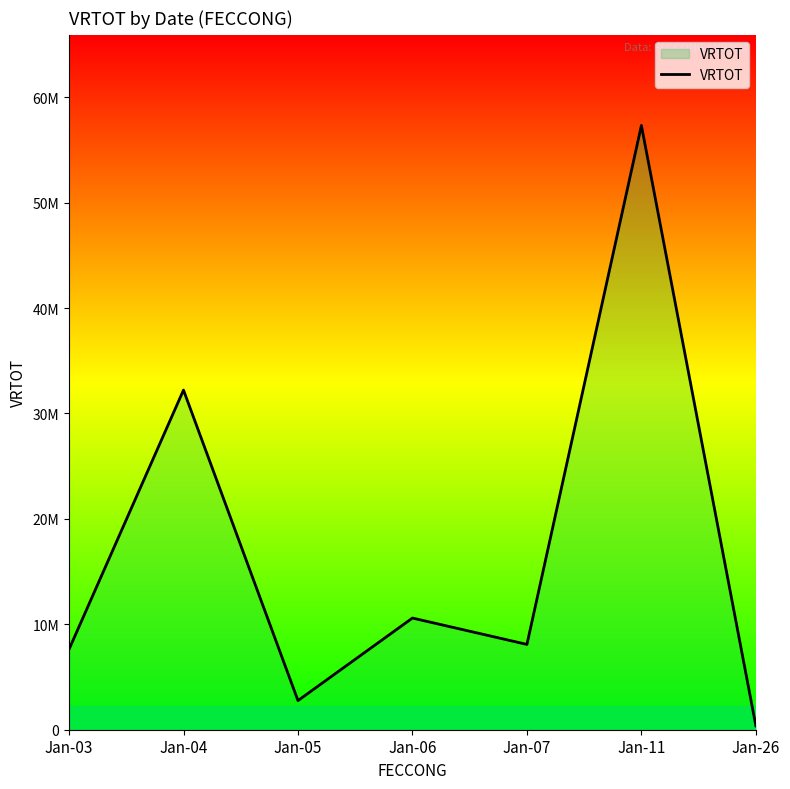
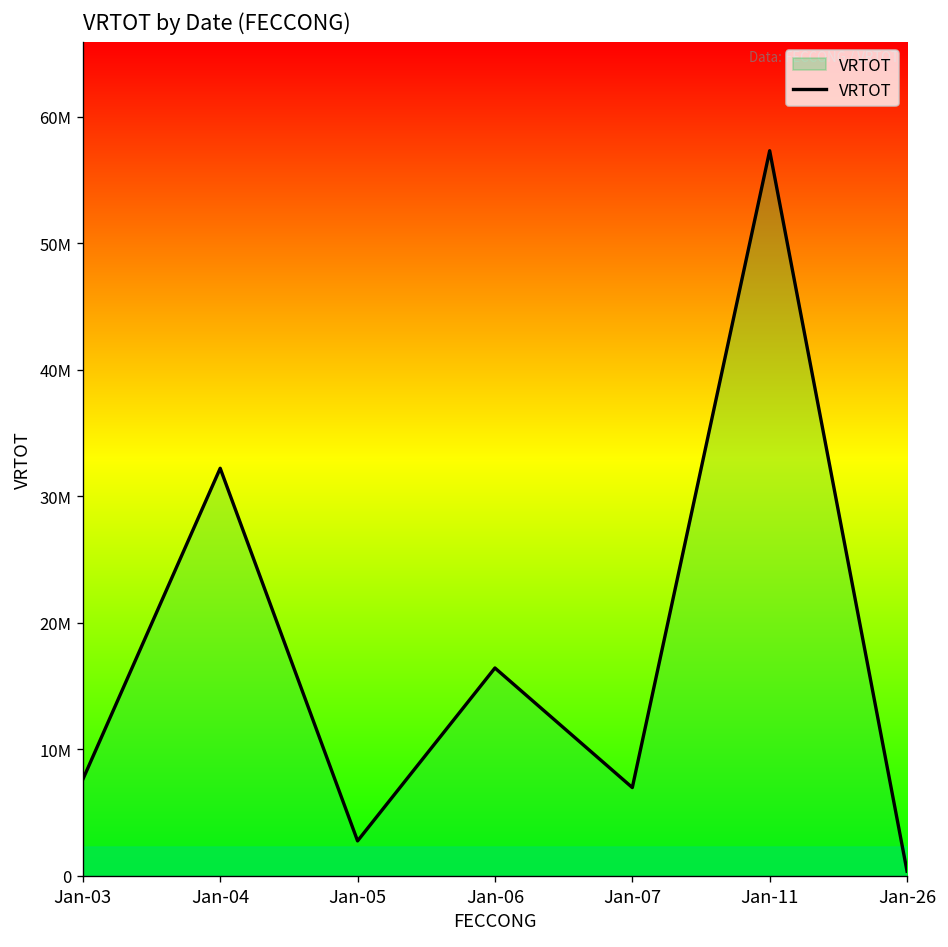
Jan-06: 10600000 -> 16400000
Jan-07: 8100000 -> 7000000
